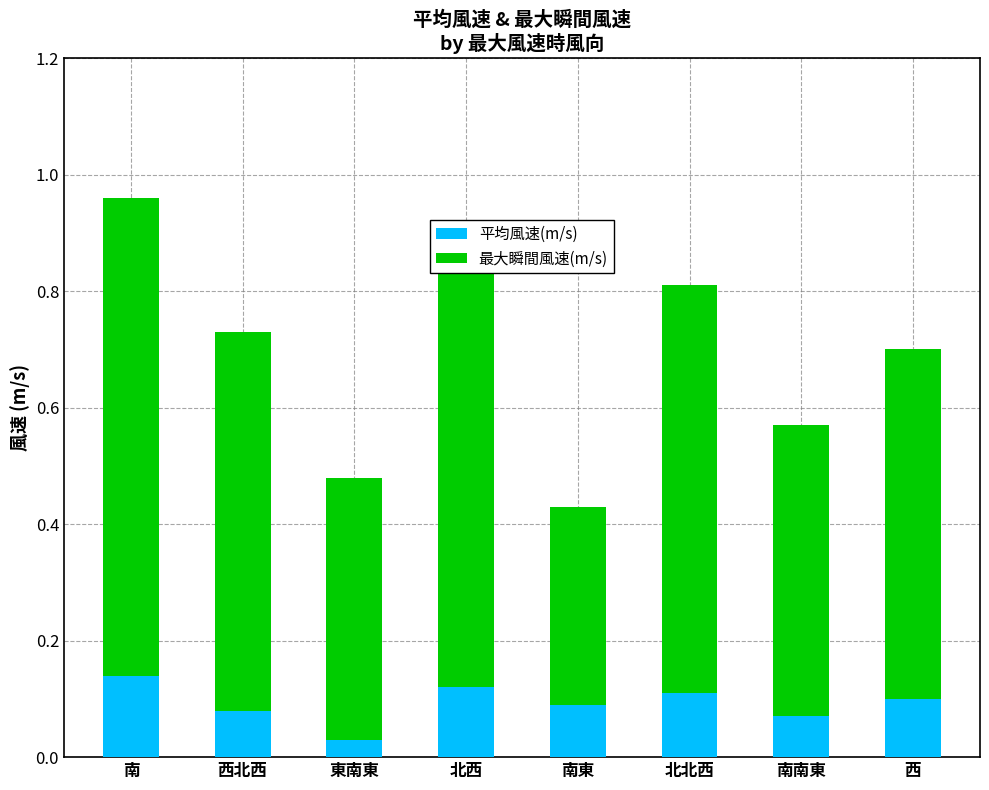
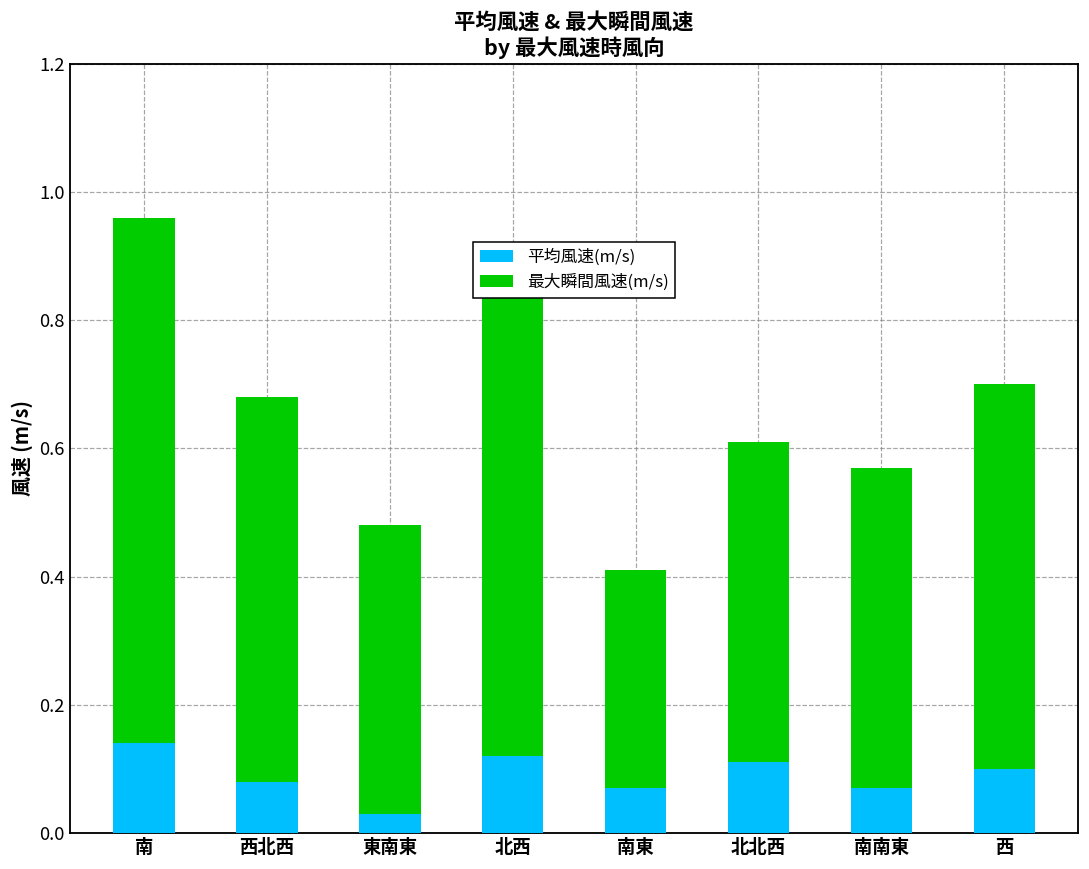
最大瞬間風速(m/s), 西北西: 0.65 -> 0.60
平均風速(m/s), 南東: 0.09 -> 0.07
最大瞬間風速(m/s), 北北西: 0.7 -> 0.5
